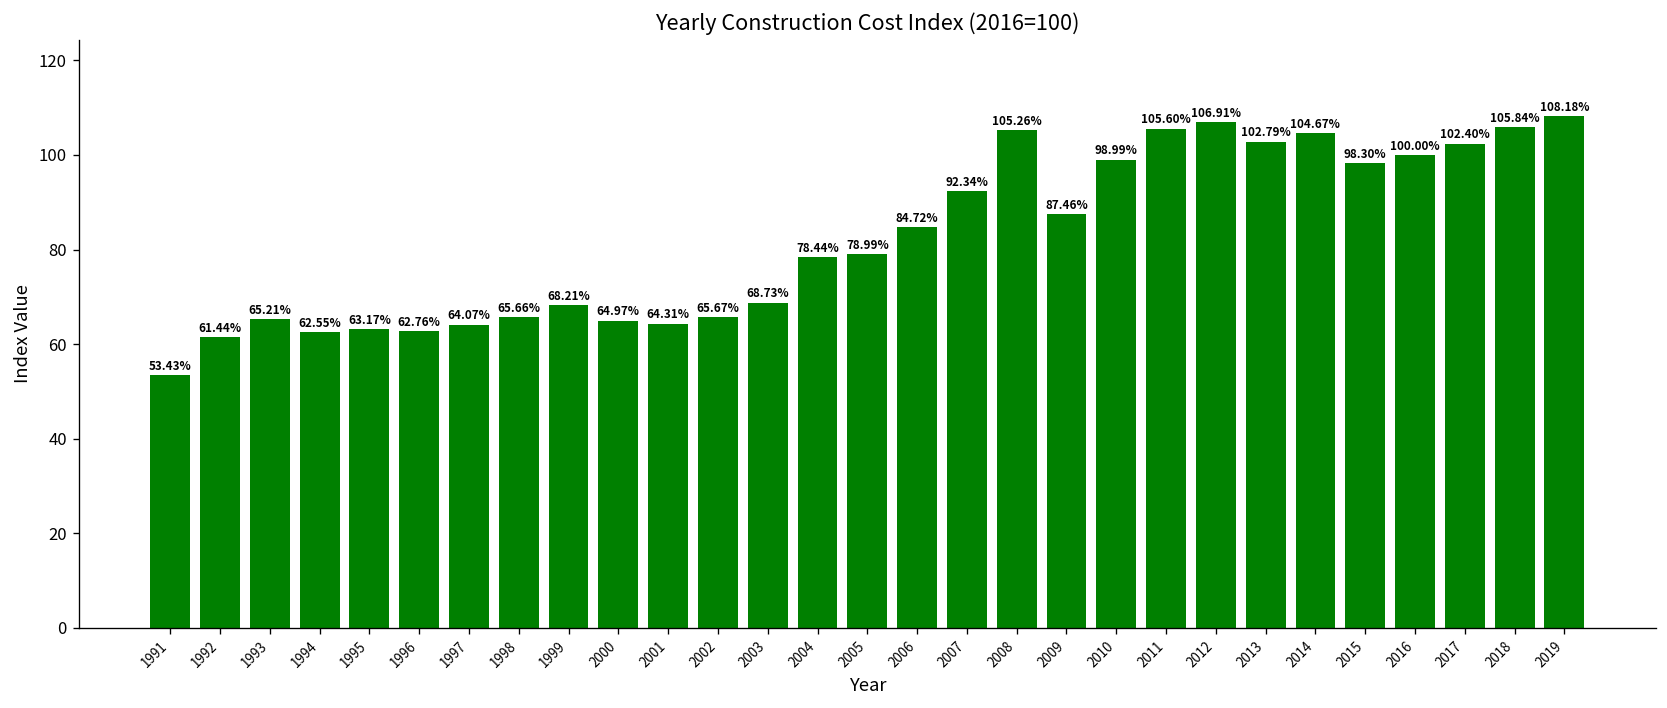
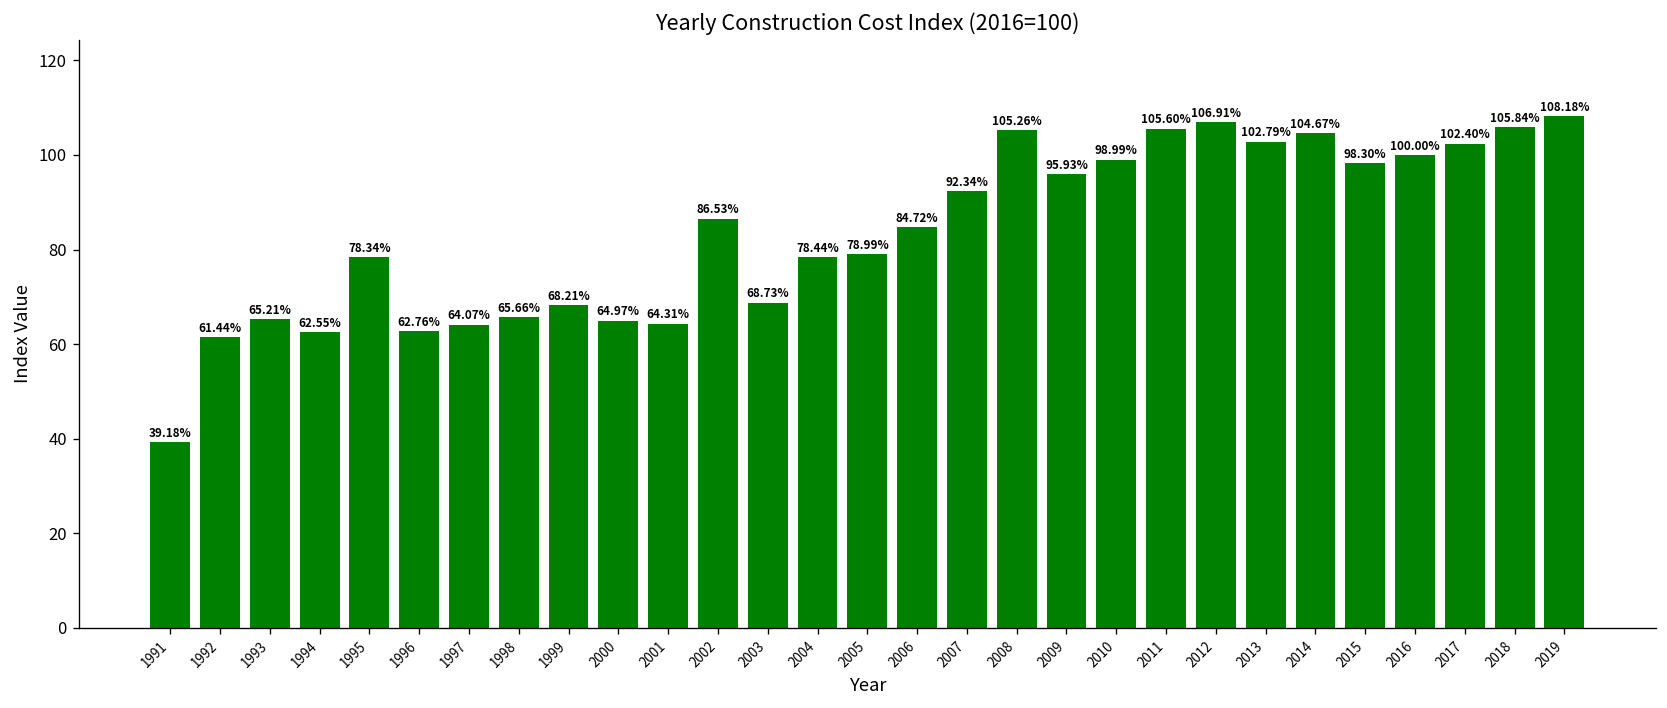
1991: 53.43% -> 39.18%
1995: 63.17% -> 78.34%
2002: 65.67% -> 86.53%
2009: 87.46% -> 95.93%
